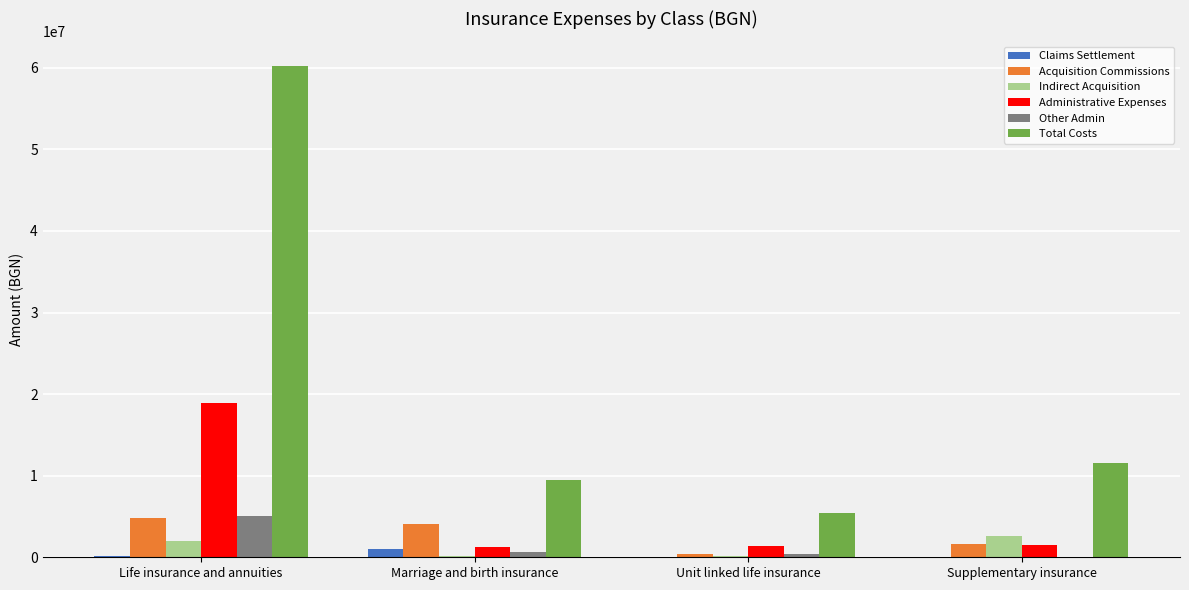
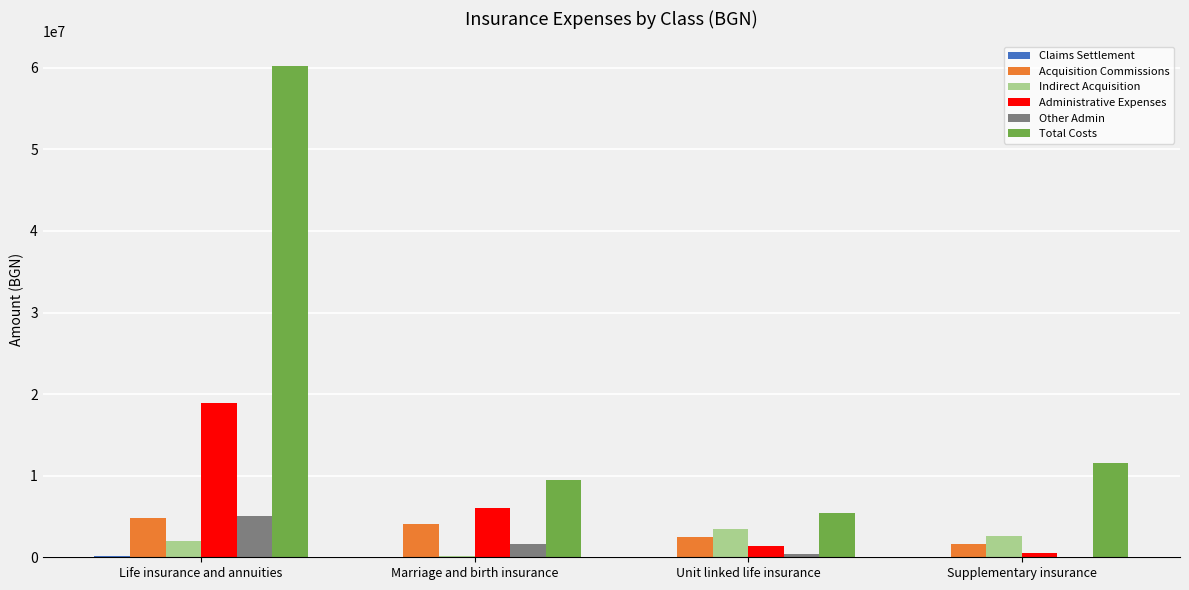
Claims Settlement, Marriage and birth insurance: 1000000 -> 0
Administrative Expenses, Marriage and birth insurance: 1000000 -> 6000000
Other Admin, Marriage and birth insurance: 1000000 -> 2000000
Acquisition Commissions, Unit linked life insurance: 0 -> 2000000
Indirect Acquisition, Unit linked life insurance: 0 -> 3000000
Administrative Expenses, Supplementary insurance: 2000000 -> 0
